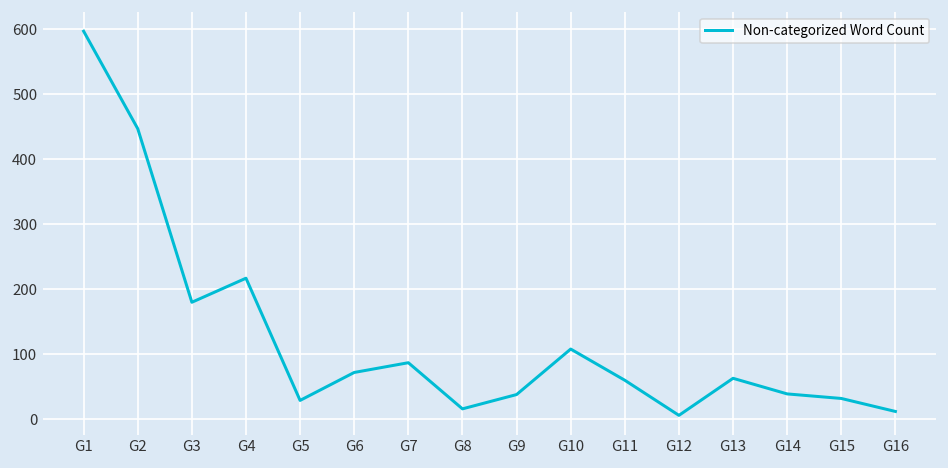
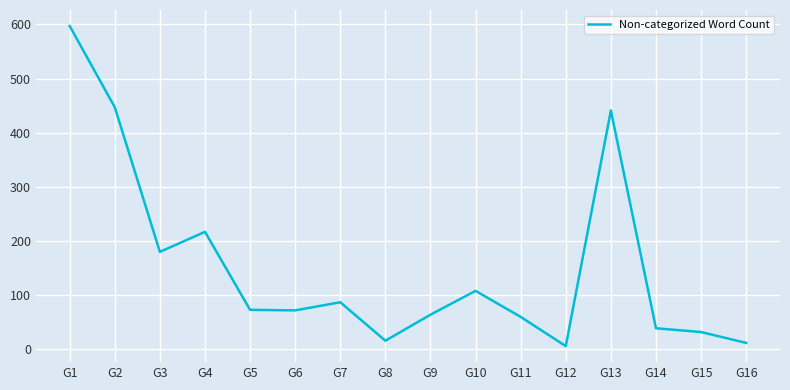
G5: 30 -> 70
G9: 40 -> 60
G13: 60 -> 440
